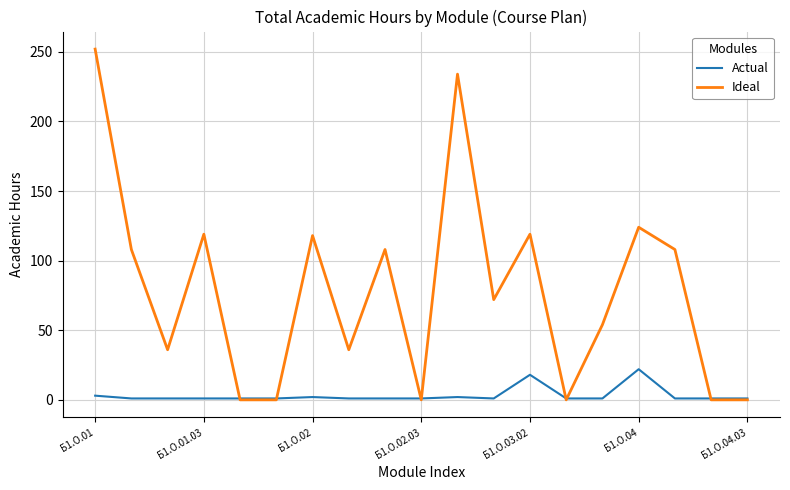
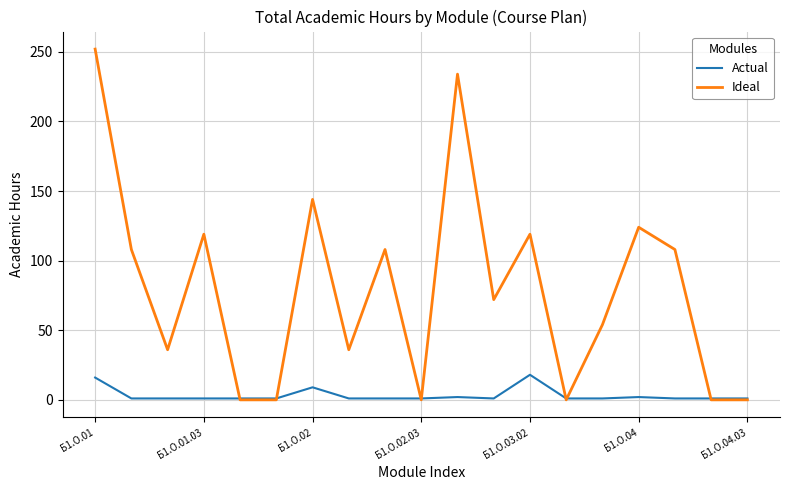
Actual, Б1.О.01: 3 -> 16
Actual, Б1.О.02: 2 -> 9
Ideal, Б1.О.02: 118 -> 144
Actual, Б1.О.04: 22 -> 2
